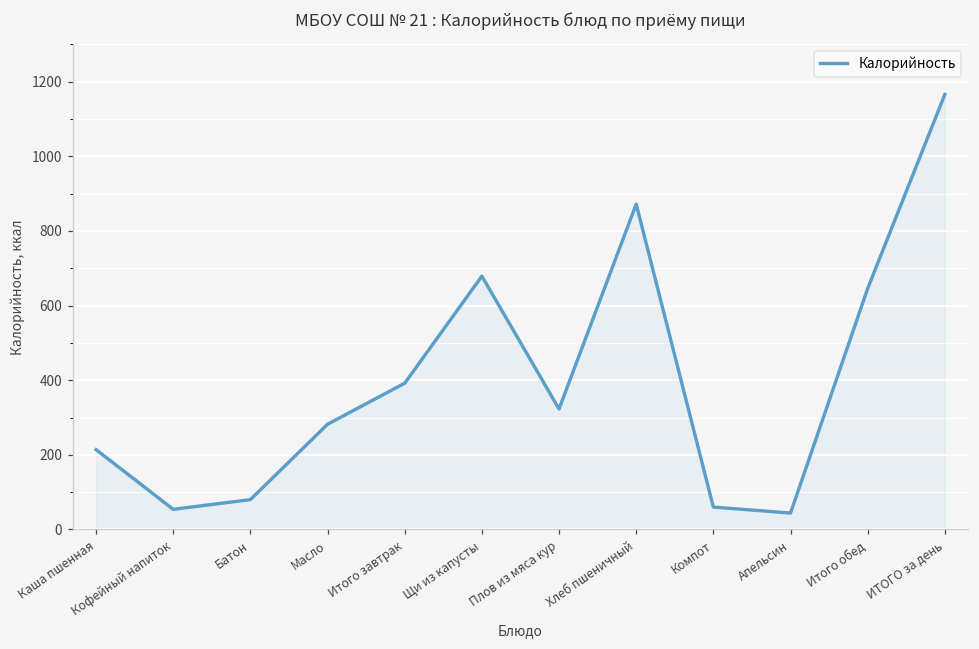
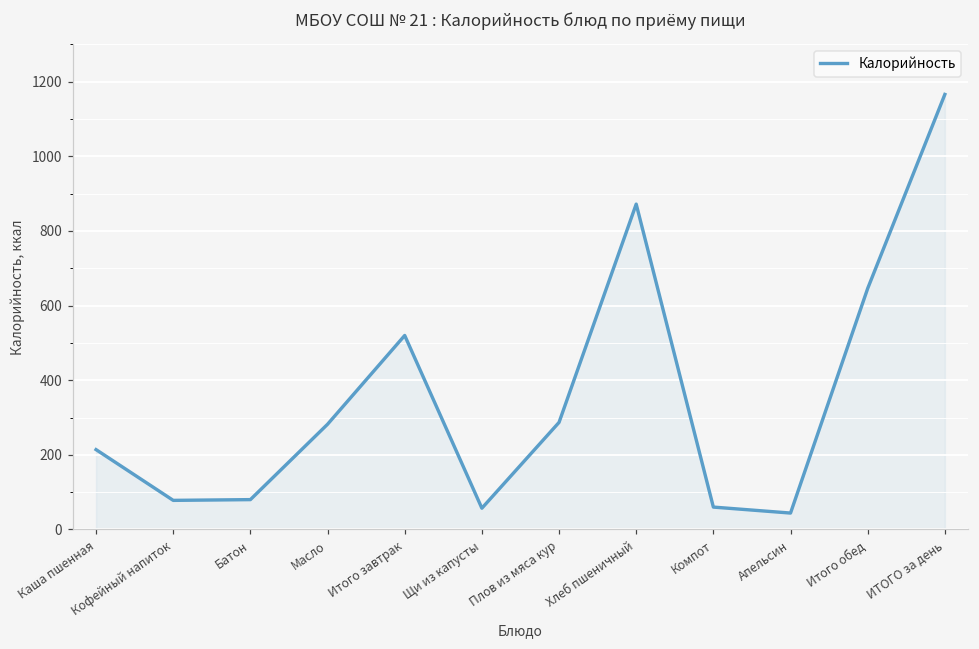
Кофейный напиток: 50 -> 80
Итого завтрак: 390 -> 520
Щи из капусты: 680 -> 60
Плов из мяса кур: 320 -> 290
